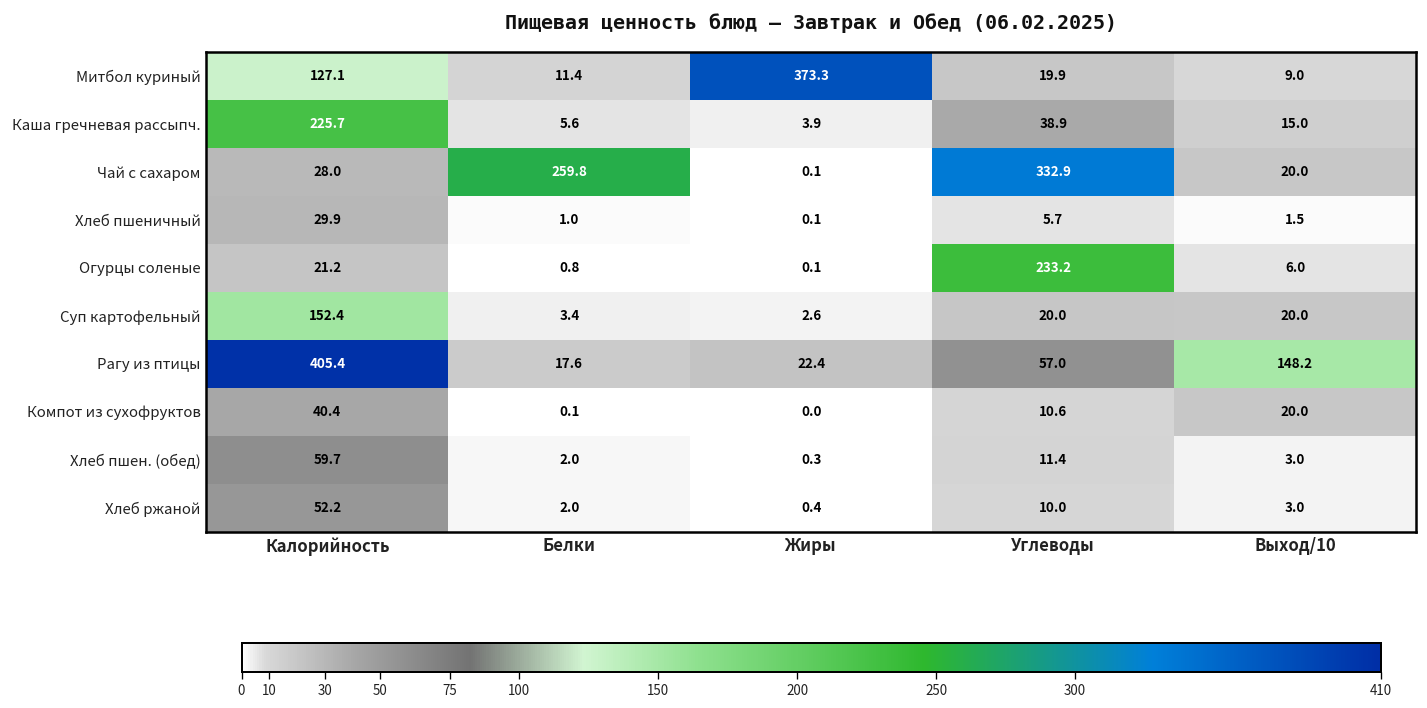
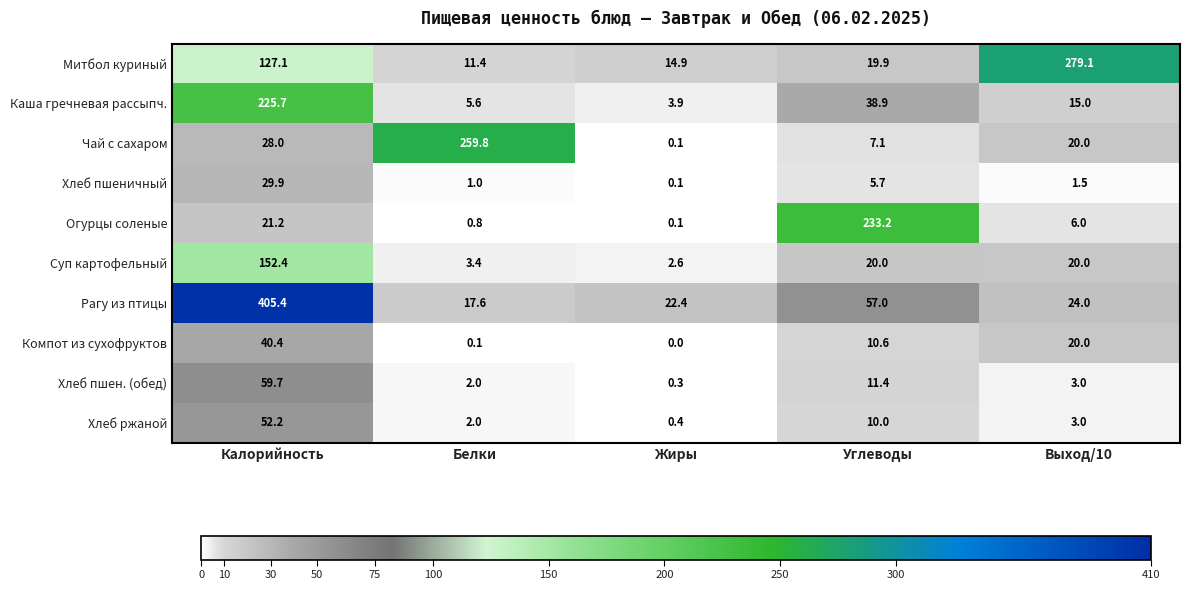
Митбол куриный, Жиры: 373.3 -> 14.9
Митбол куриный, Выход/10: 9.0 -> 279.1
Чай с сахаром, Углеводы: 332.9 -> 7.1
Рагу из птицы, Выход/10: 148.2 -> 24.0
